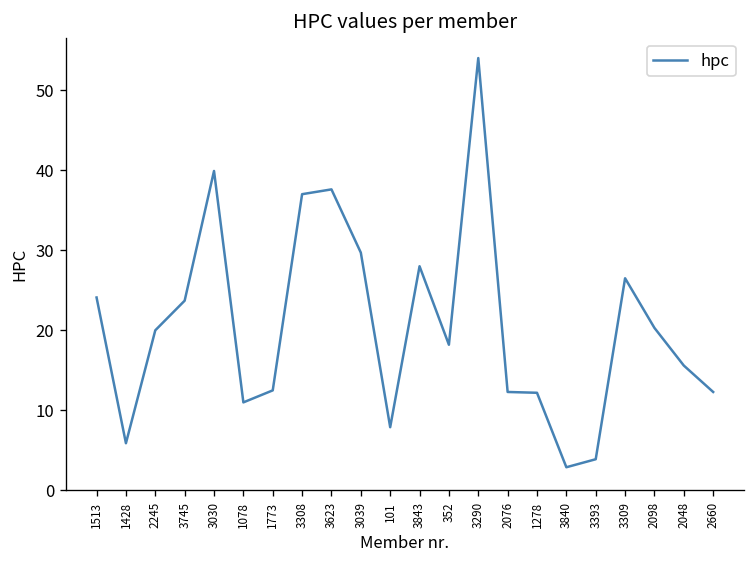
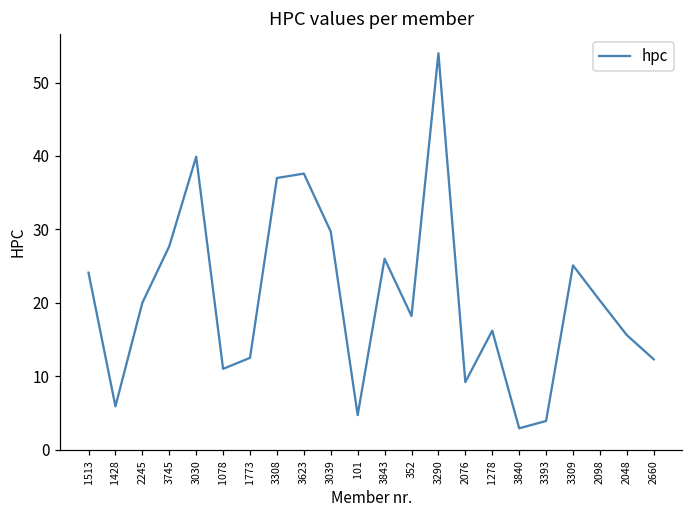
3745: 24 -> 28
101: 8 -> 5
3843: 28 -> 26
2076: 12 -> 9
1278: 12 -> 16
3309: 27 -> 25
